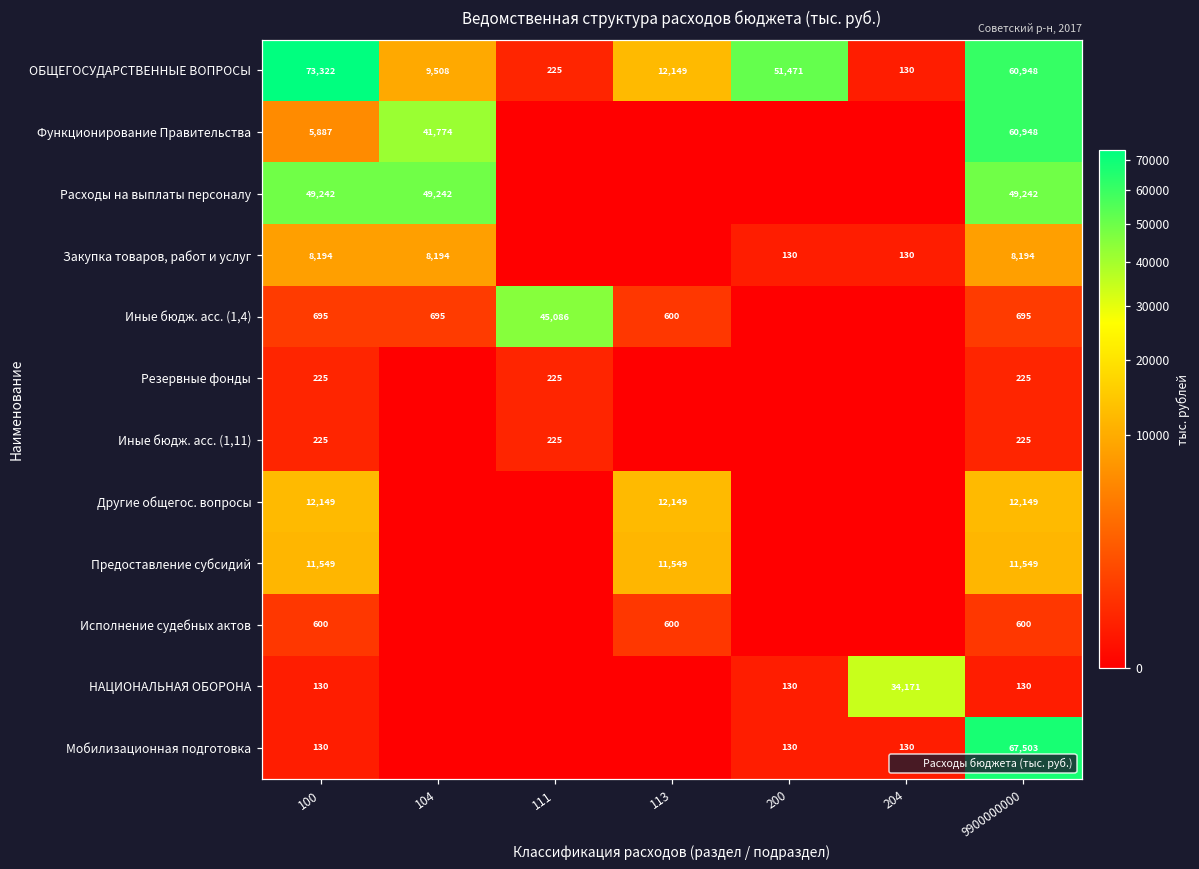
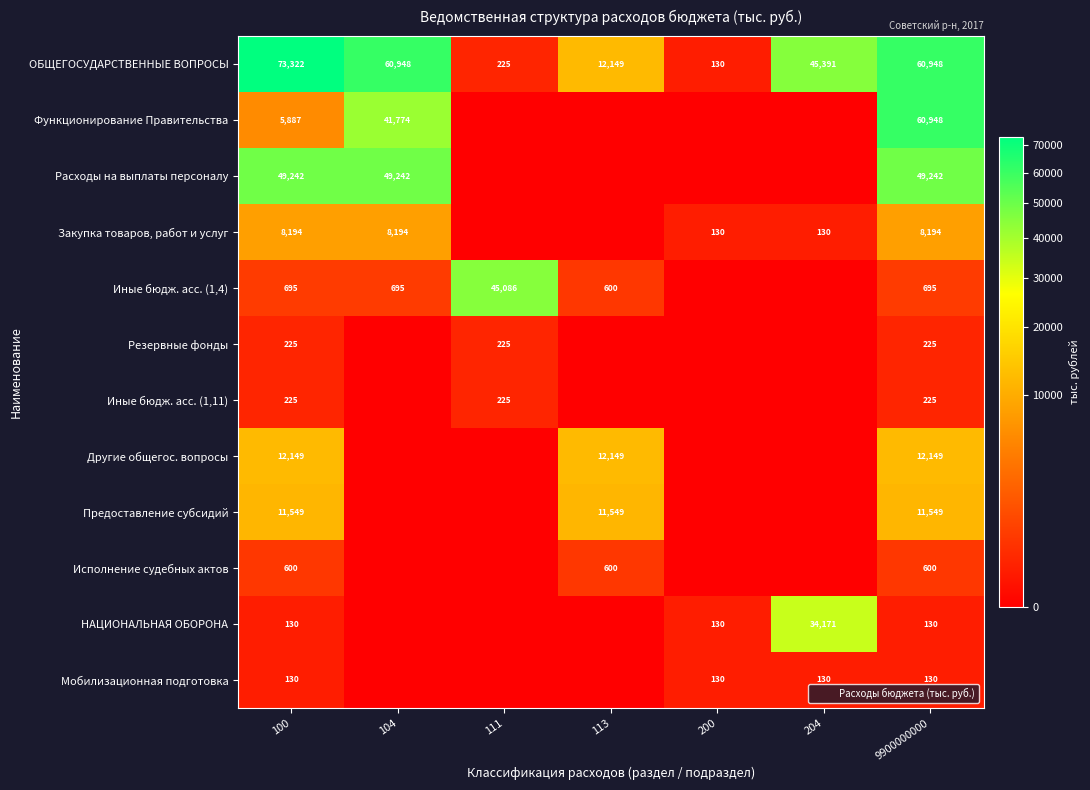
ОБЩЕГОСУДАРСТВЕННЫЕ ВОПРОСЫ, 104: 9,508 -> 60,948
ОБЩЕГОСУДАРСТВЕННЫЕ ВОПРОСЫ, 200: 51,471 -> 130
ОБЩЕГОСУДАРСТВЕННЫЕ ВОПРОСЫ, 204: 130 -> 45,391
Мобилизационная подготовка, 9900000000: 67,503 -> 130
